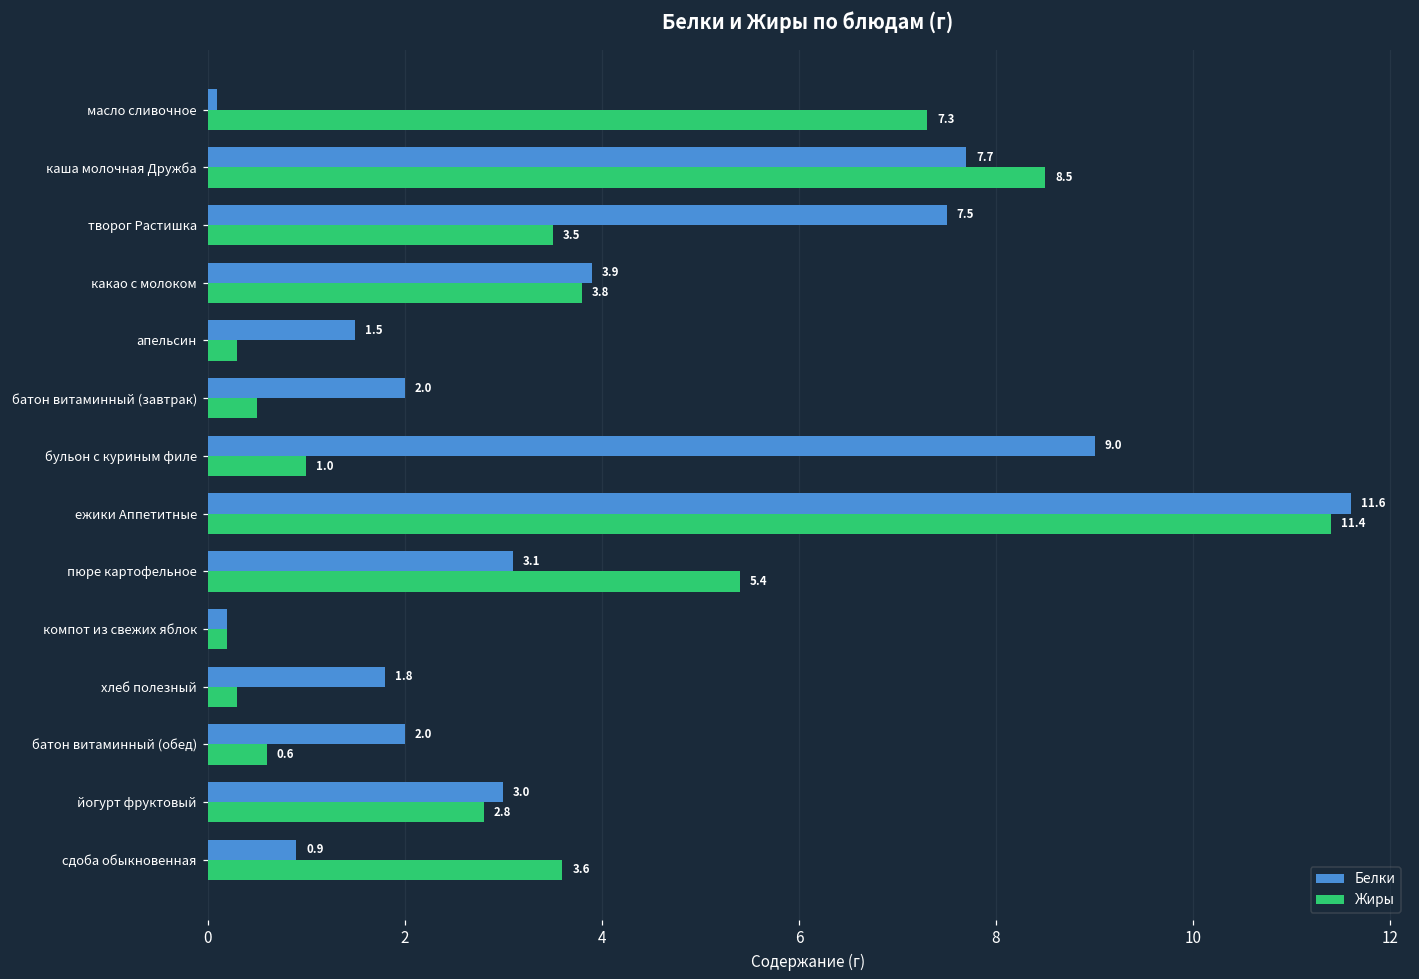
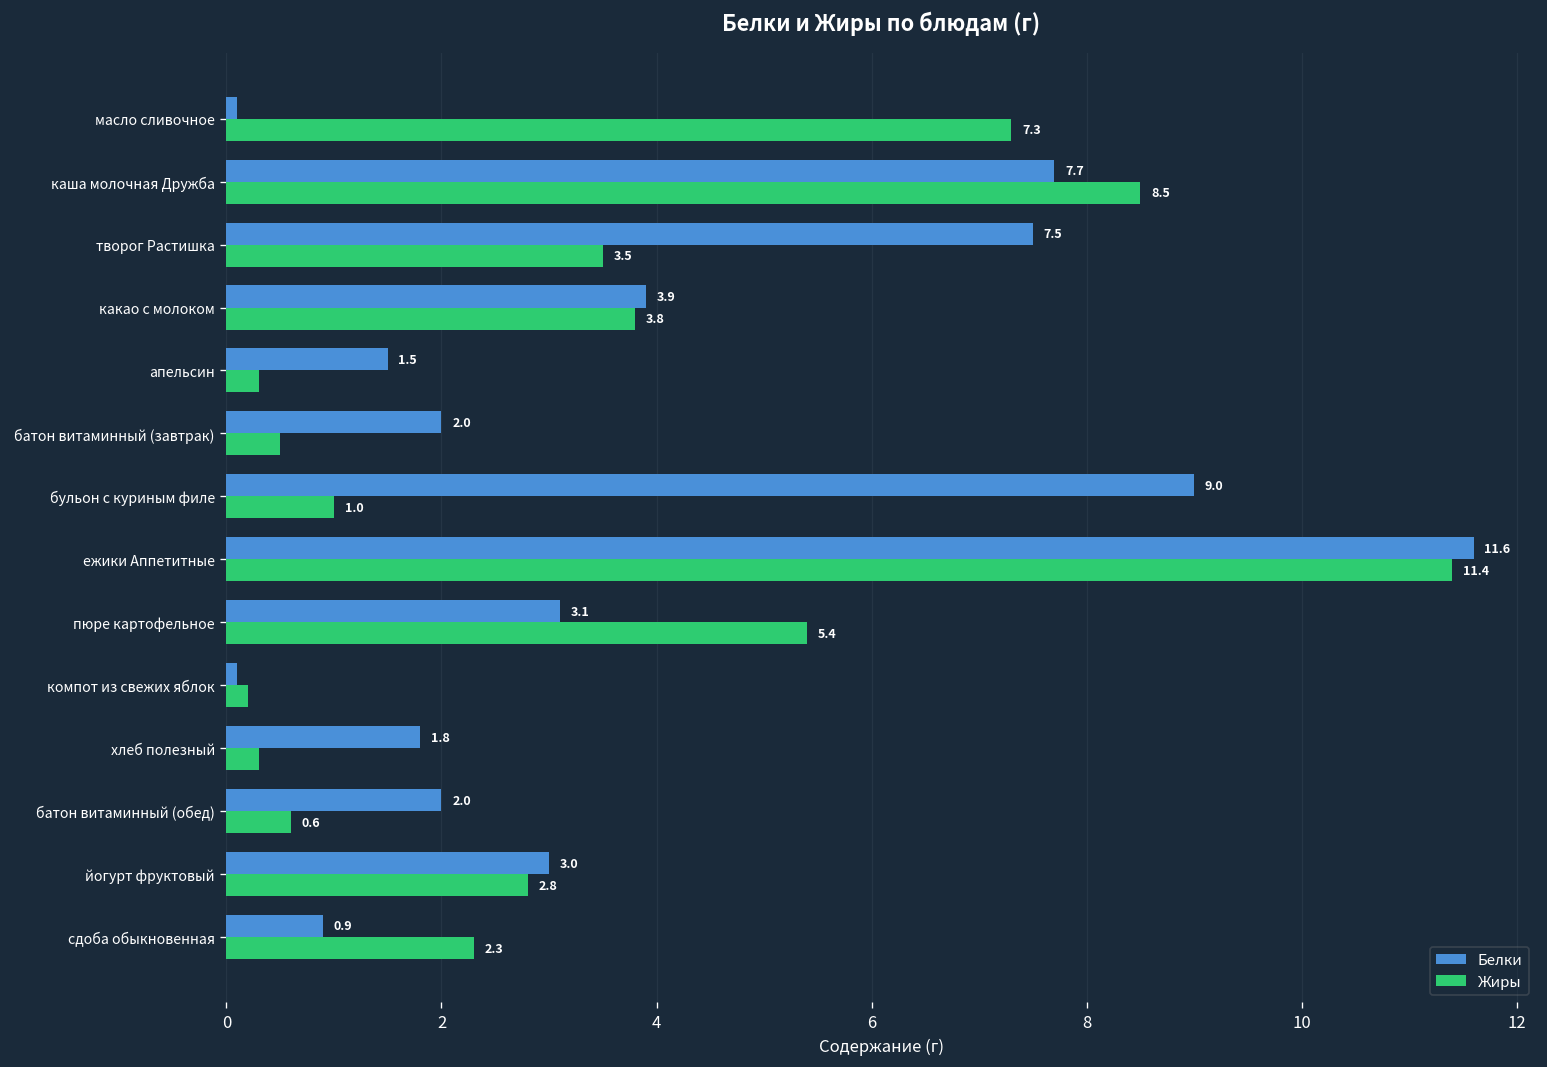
Белки, компот из свежих яблок: 0.2 -> 0.1
Жиры, сдоба обыкновенная: 3.6 -> 2.3
